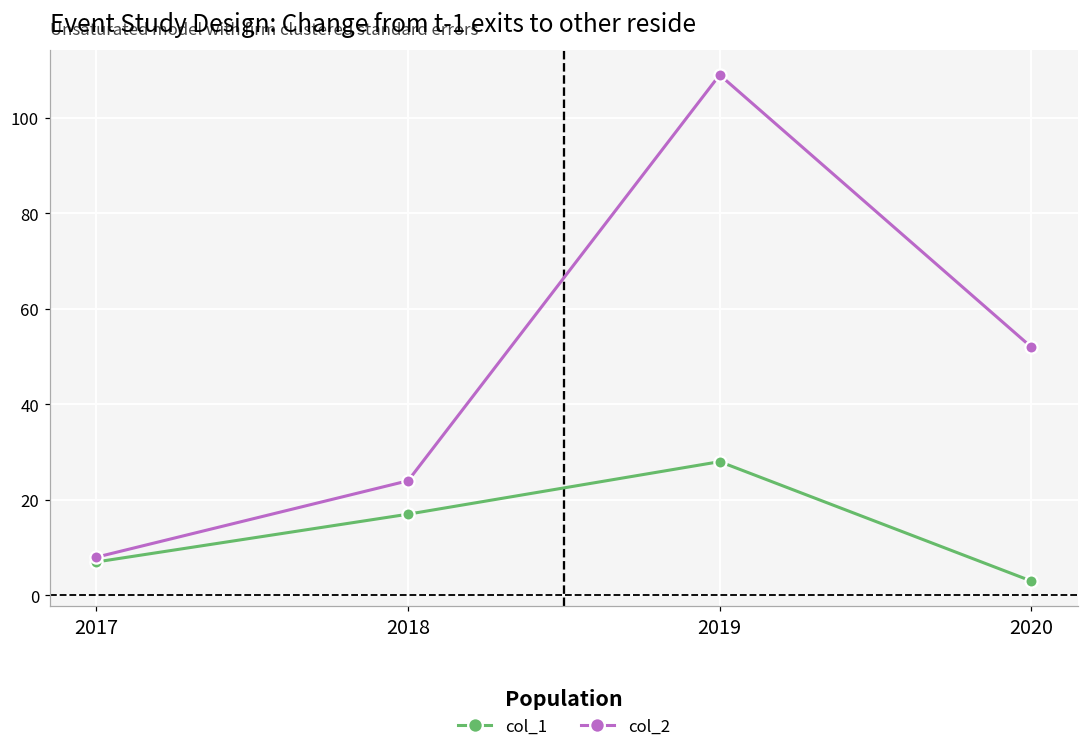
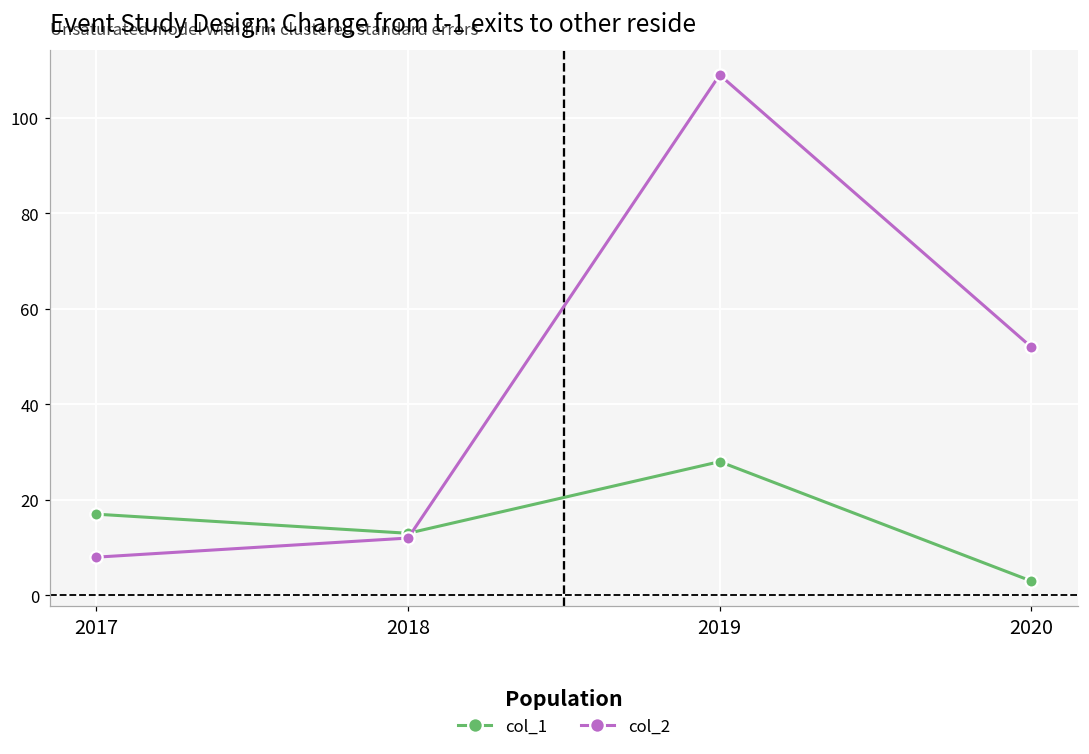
col_1, 2017: 7 -> 17
col_1, 2018: 17 -> 13
col_2, 2018: 24 -> 12
